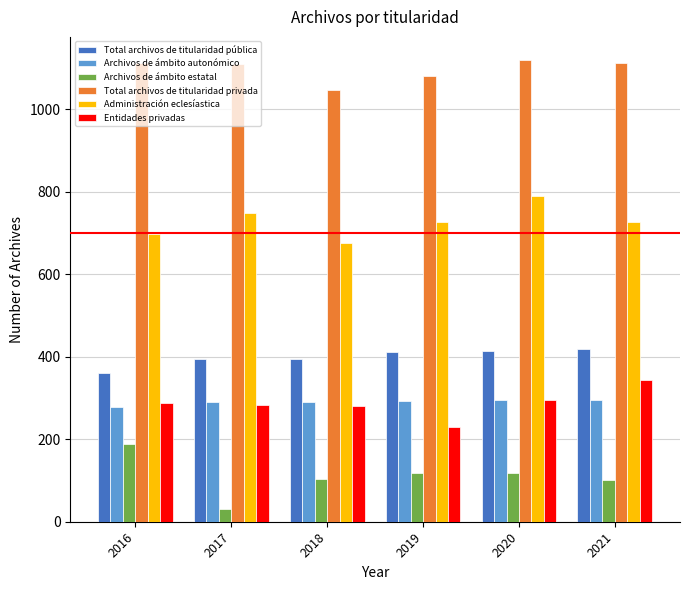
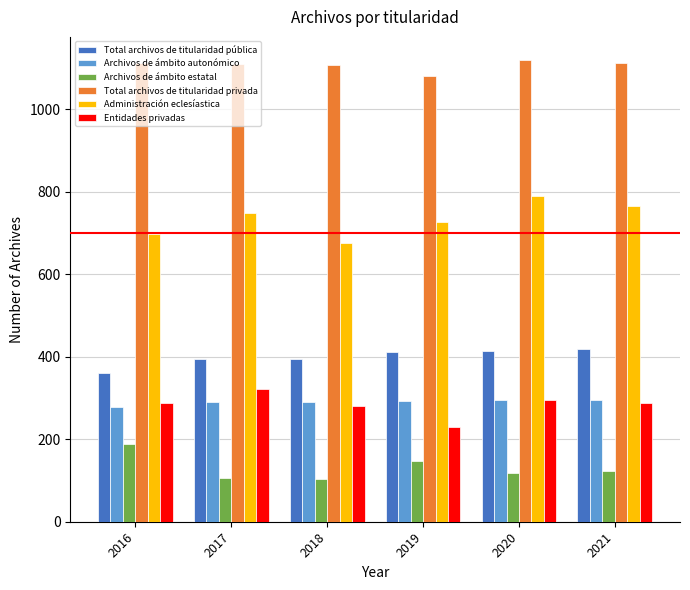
Archivos de ámbito estatal, 2017: 30 -> 110
Entidades privadas, 2017: 280 -> 320
Total archivos de titularidad privada, 2018: 1050 -> 1110
Archivos de ámbito estatal, 2019: 120 -> 150
Archivos de ámbito estatal, 2021: 100 -> 120
Administración eclesíastica, 2021: 730 -> 770
Entidades privadas, 2021: 340 -> 290
